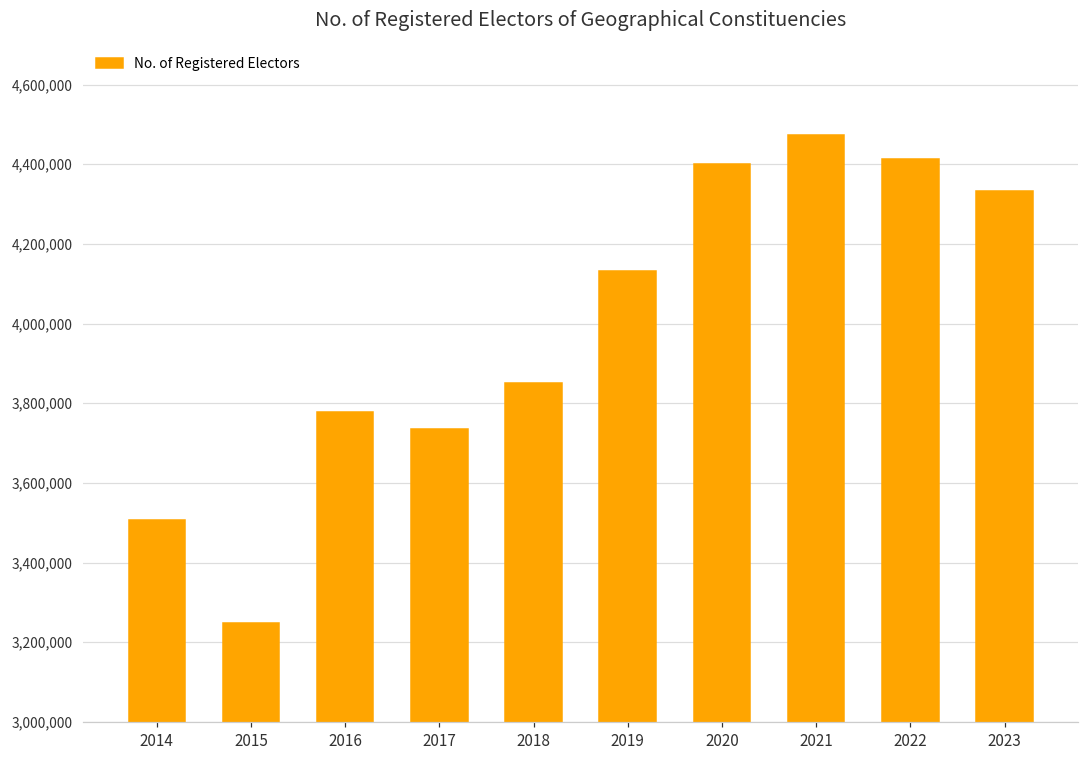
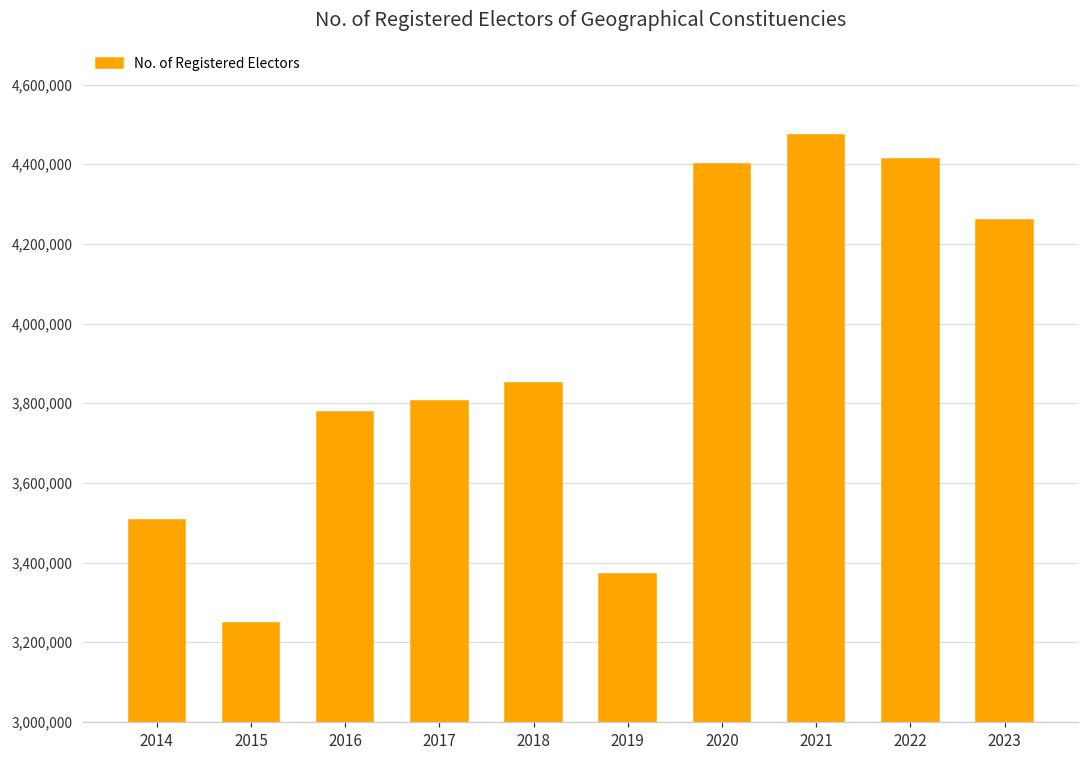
2017: 3,740,000 -> 3,810,000
2019: 4,130,000 -> 3,370,000
2023: 4,330,000 -> 4,260,000
